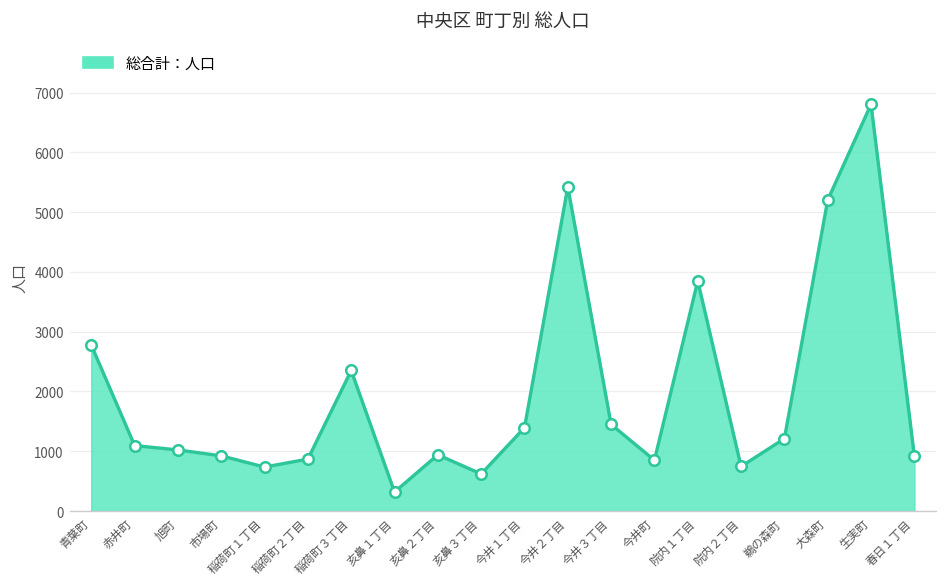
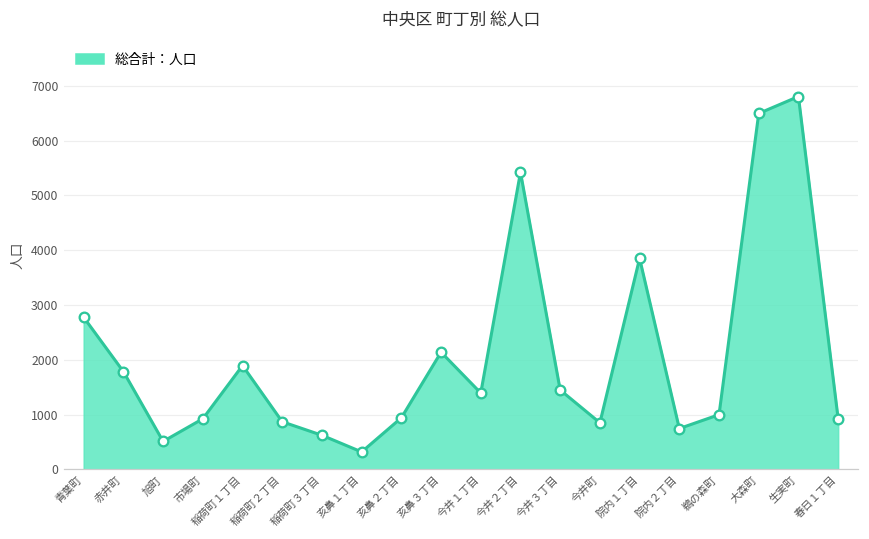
赤井町: 1100 -> 1800
旭町: 1000 -> 500
稲荷町１丁目: 700 -> 1900
稲荷町３丁目: 2400 -> 600
亥鼻３丁目: 600 -> 2100
鵜の森町: 1200 -> 1000
大森町: 5200 -> 6500
